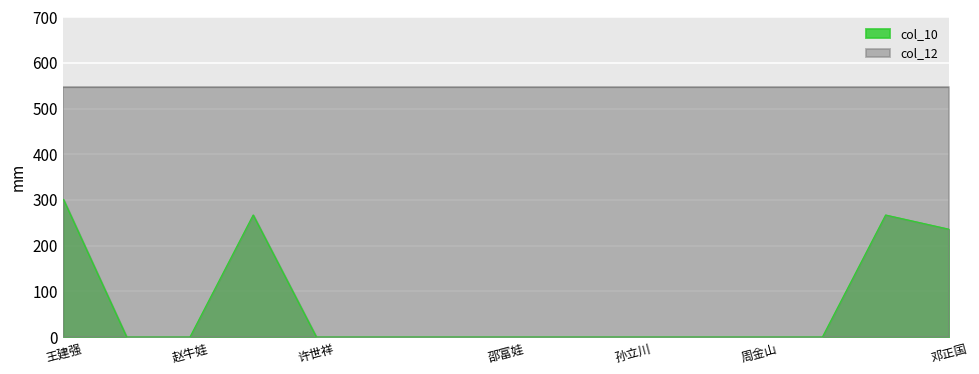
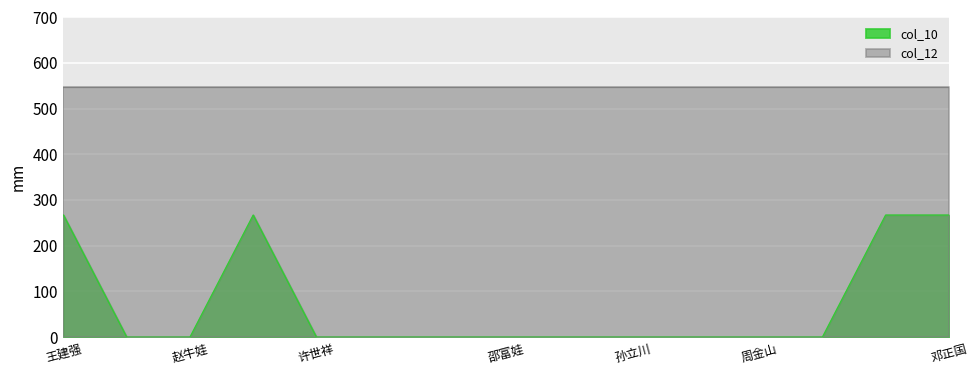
col_10, 王建强: 300 -> 270
col_10, 邓正国: 240 -> 270
